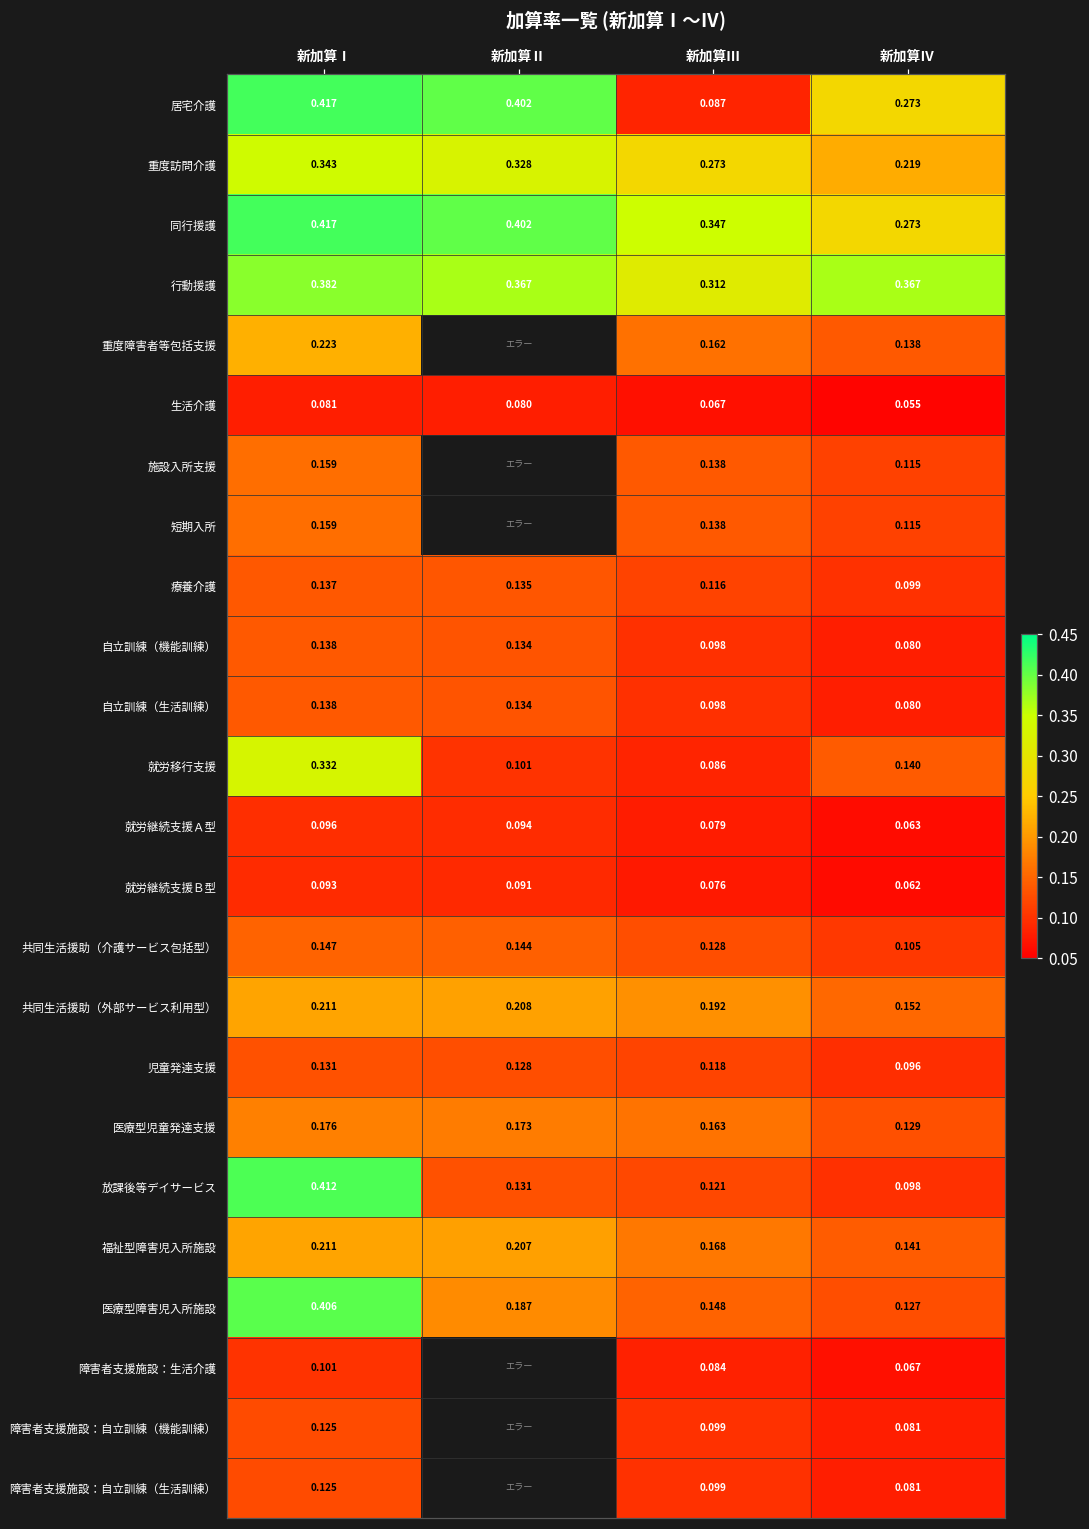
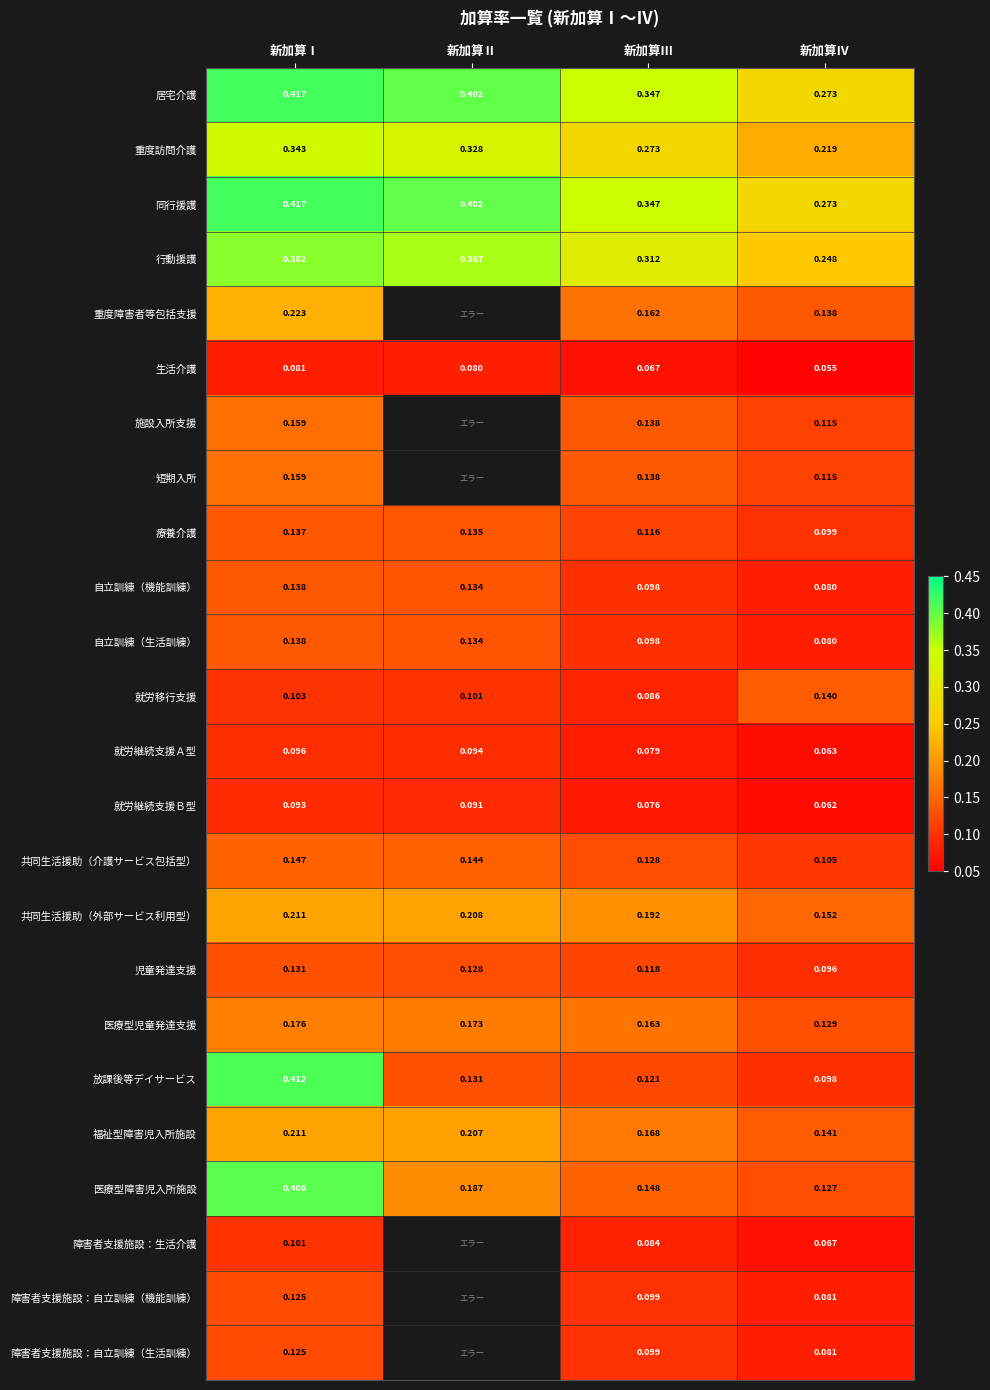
居宅介護, 新加算Ⅲ: 0.087 -> 0.347
行動援護, 新加算Ⅳ: 0.367 -> 0.248
就労移行支援, 新加算Ⅰ: 0.332 -> 0.103
